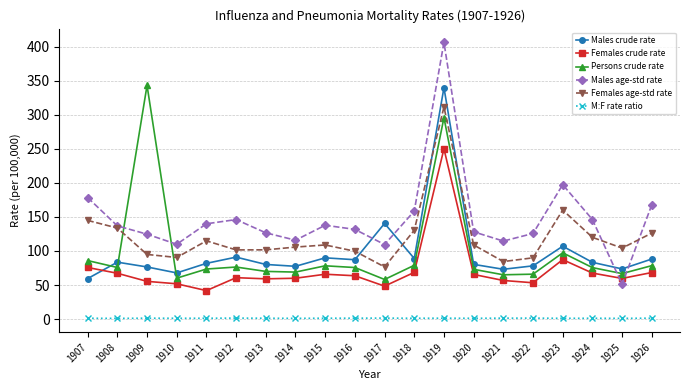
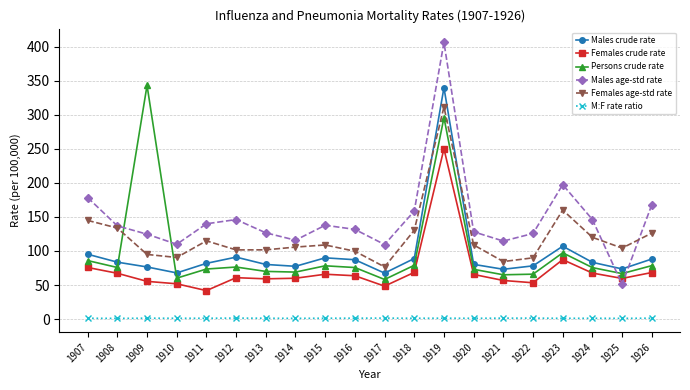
Males crude rate, 1907: 60 -> 100
Males crude rate, 1917: 140 -> 70
